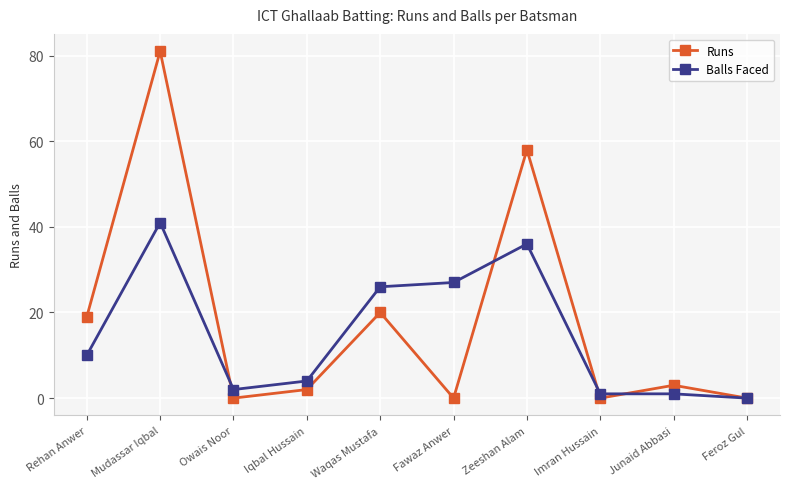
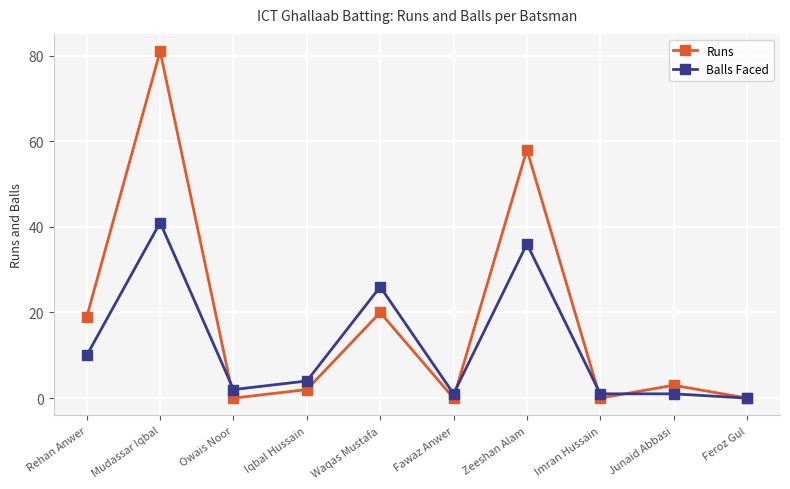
Balls Faced, Fawaz Anwer: 27 -> 1
